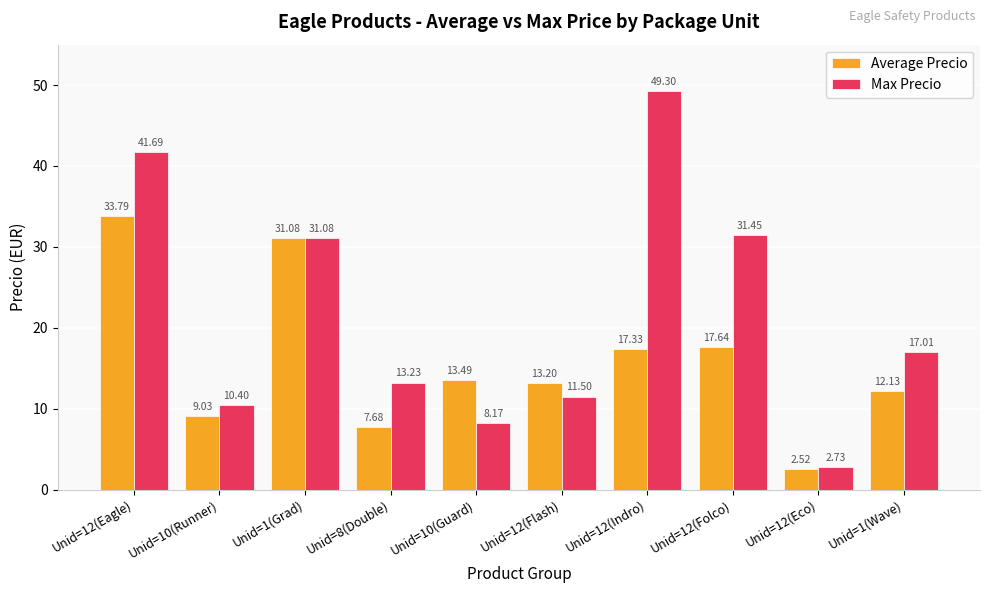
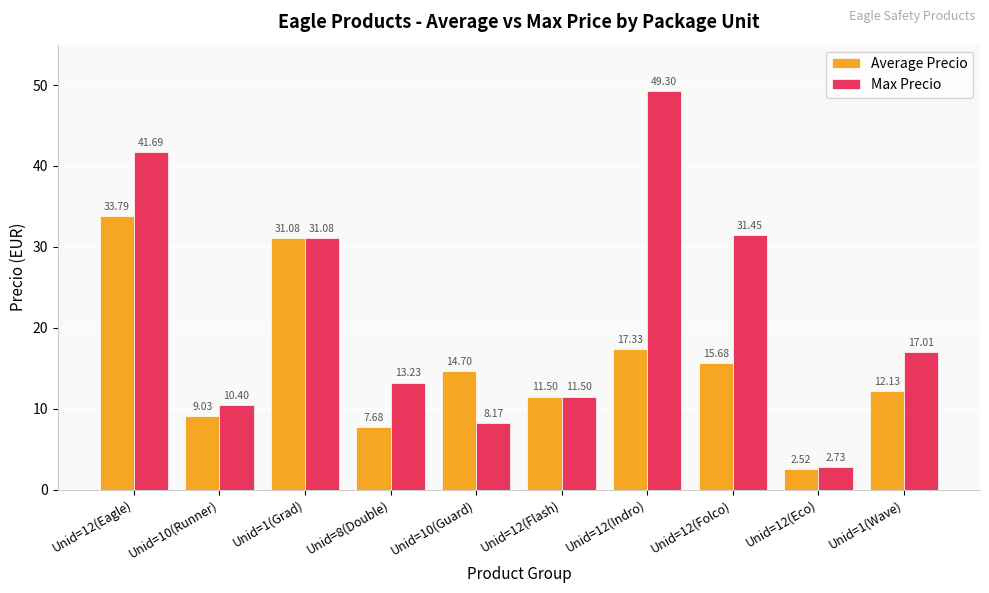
Average Precio, Unid=10(Guard): 13.49 -> 14.70
Average Precio, Unid=12(Flash): 13.20 -> 11.50
Average Precio, Unid=12(Folco): 17.64 -> 15.68
